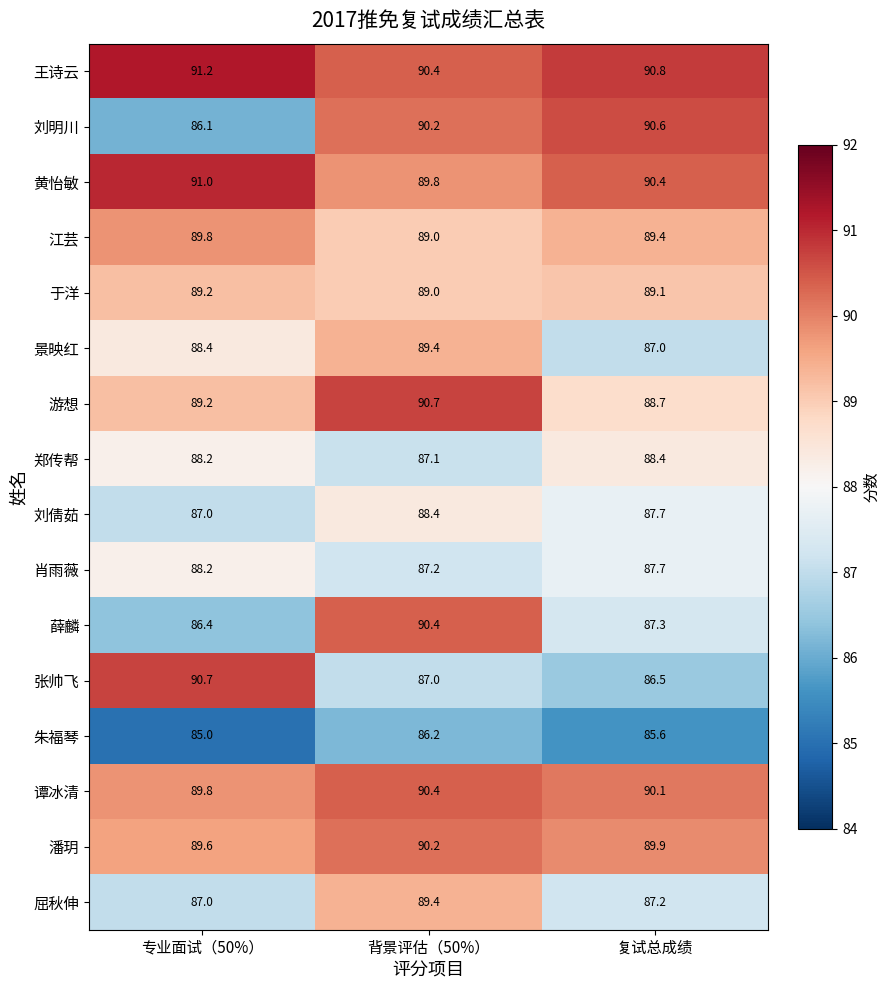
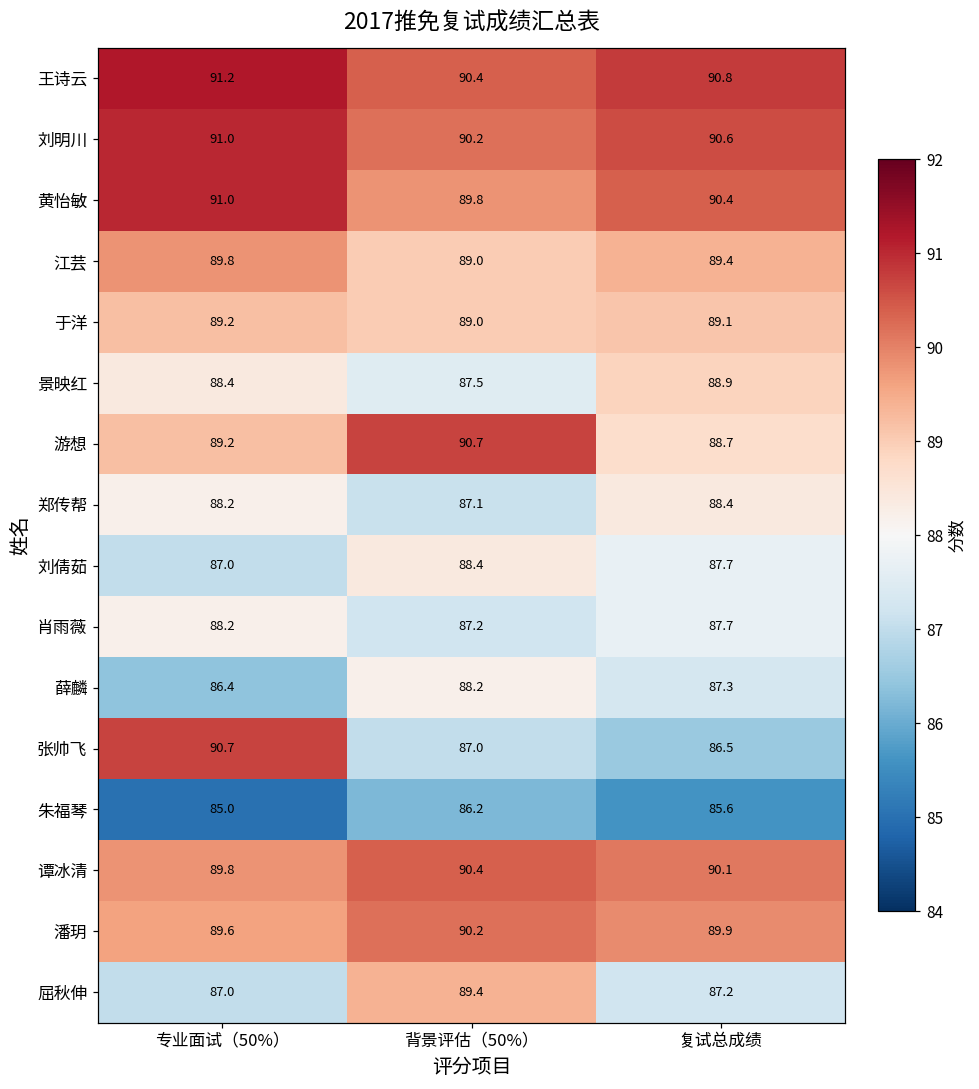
刘明川, 专业面试（50%）: 86.1 -> 91.0
景映红, 背景评估（50%）: 89.4 -> 87.5
景映红, 复试总成绩: 87.0 -> 88.9
薛麟, 背景评估（50%）: 90.4 -> 88.2
